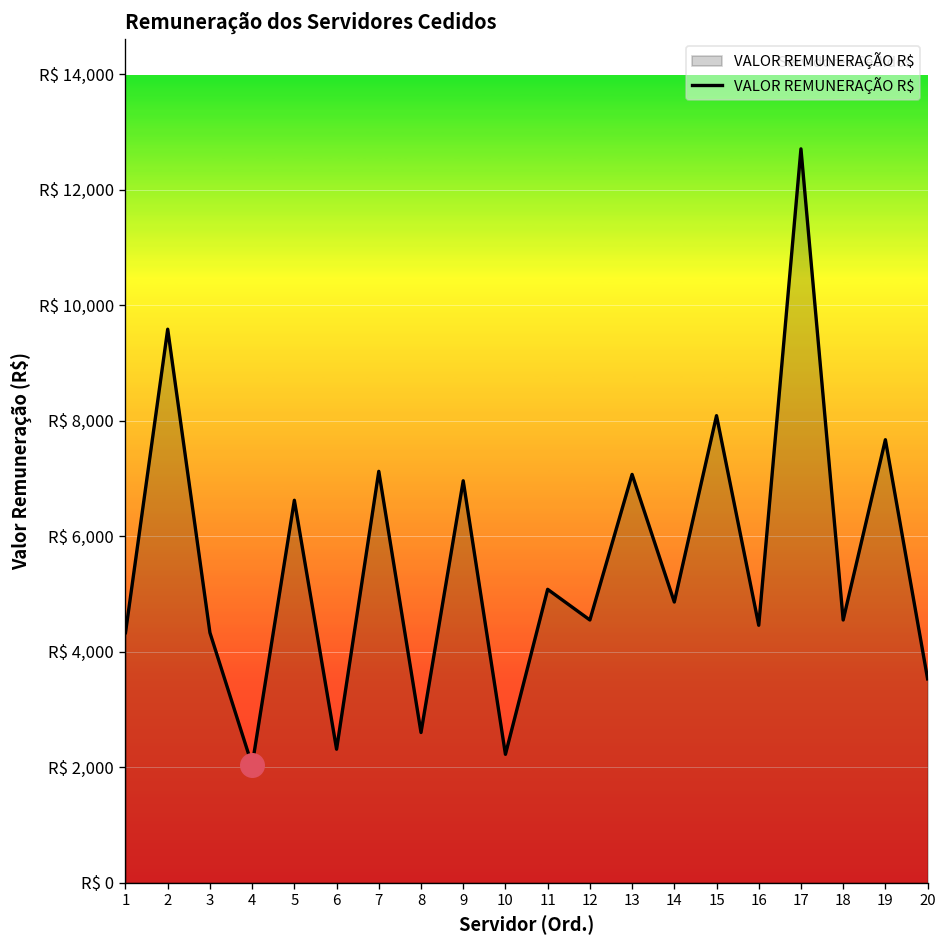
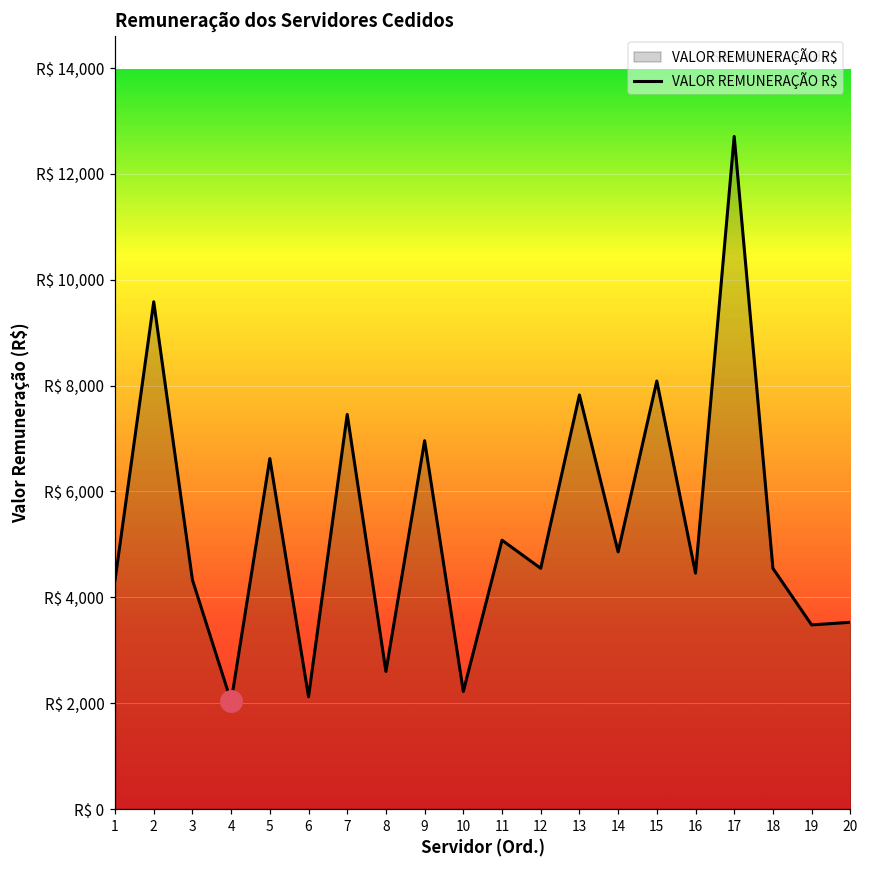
VALOR REMUNERAÇÃO R$, 6: R$ 2,300 -> R$ 2,100
VALOR REMUNERAÇÃO R$, 7: R$ 7,100 -> R$ 7,500
VALOR REMUNERAÇÃO R$, 13: R$ 7,100 -> R$ 7,800
VALOR REMUNERAÇÃO R$, 19: R$ 7,700 -> R$ 3,500
